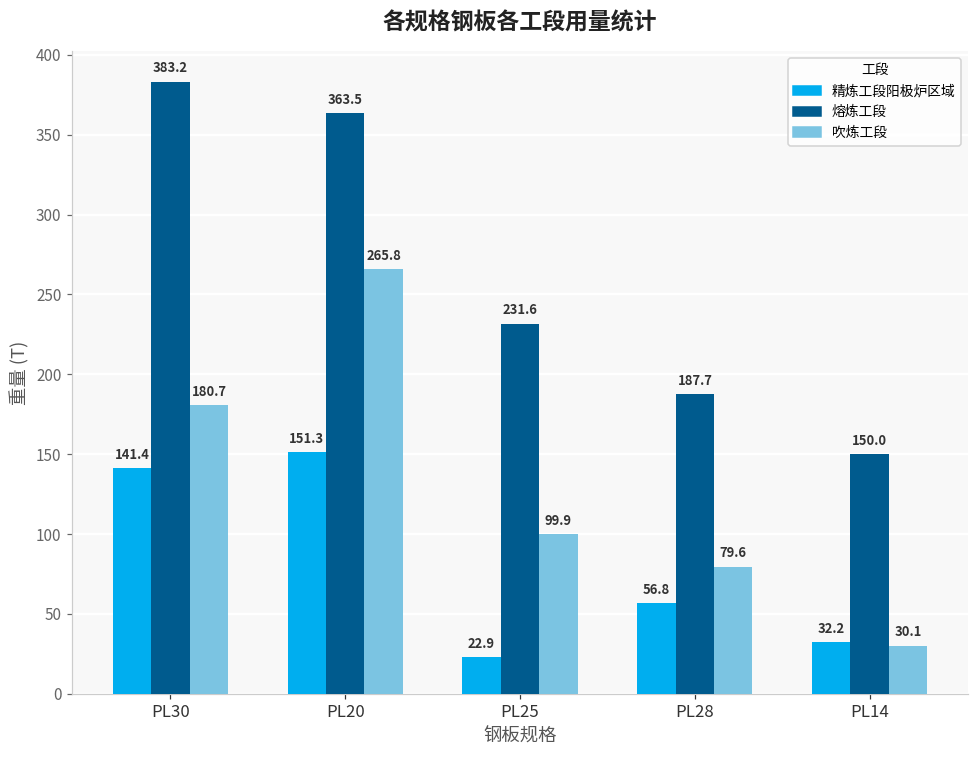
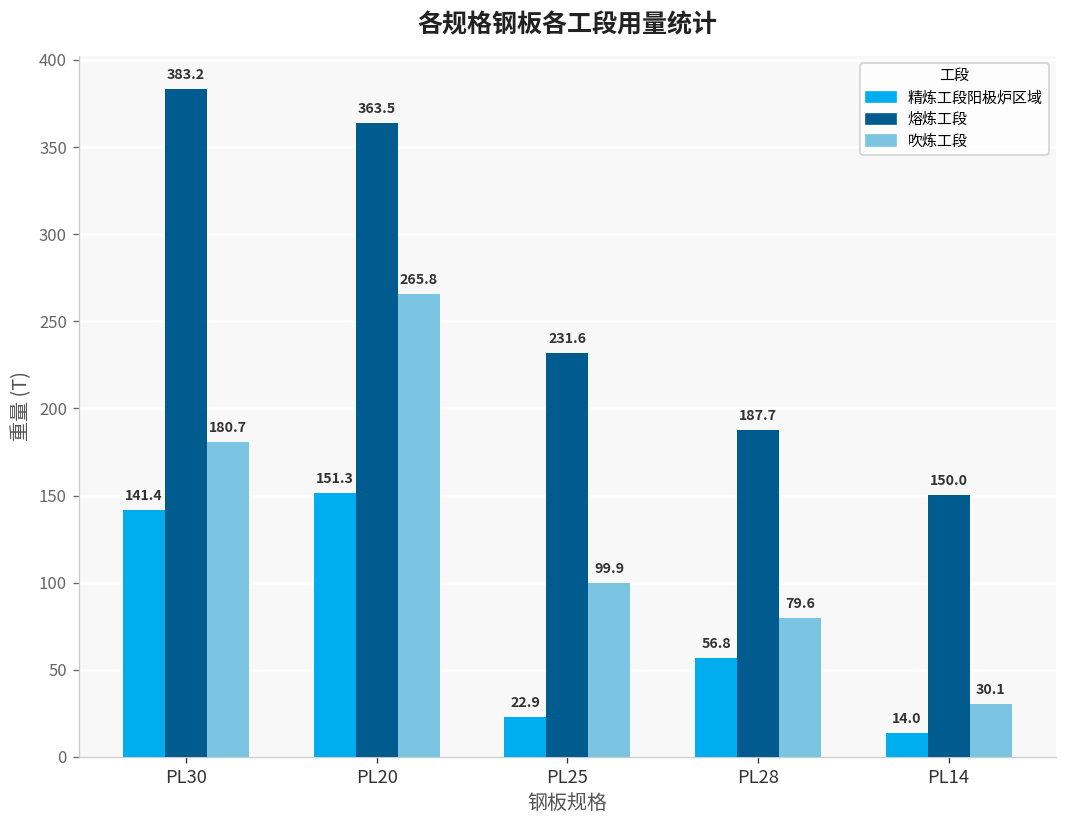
精炼工段阳极炉区域, PL14: 32.2 -> 14.0
